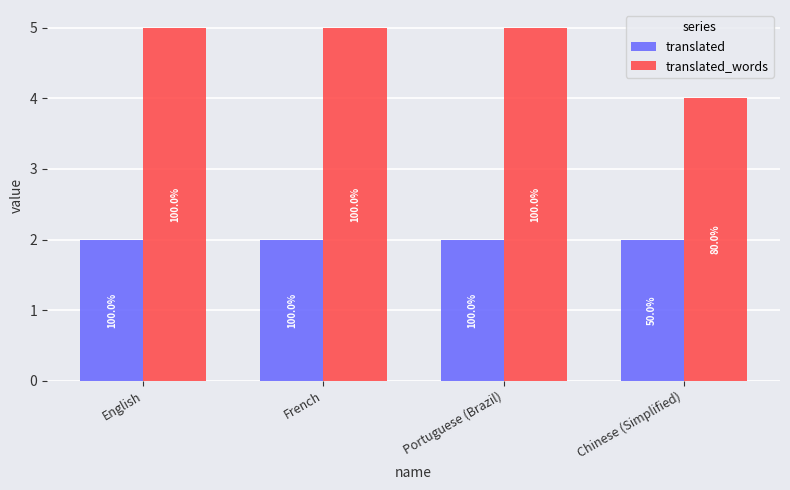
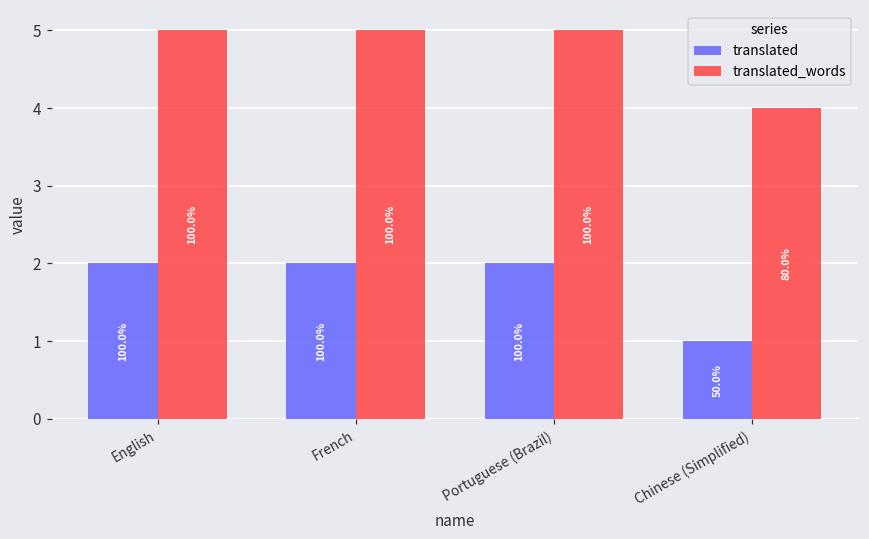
translated, Chinese (Simplified): 2 -> 1
